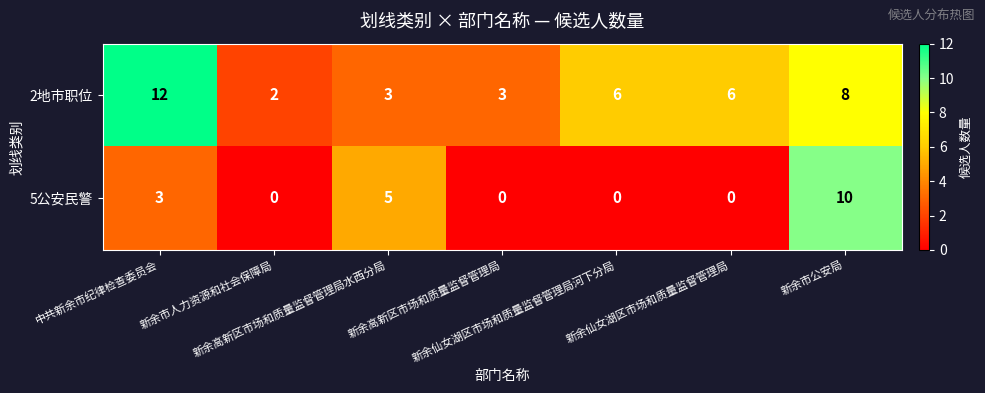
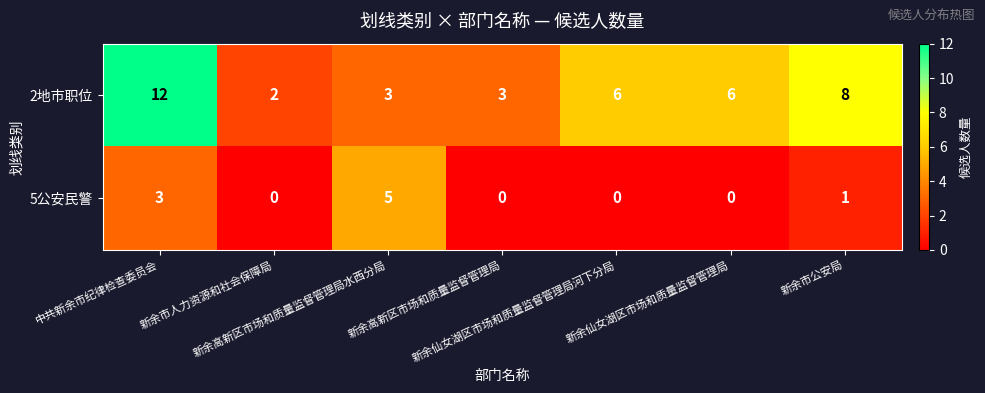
5公安民警, 新余市公安局: 10 -> 1
